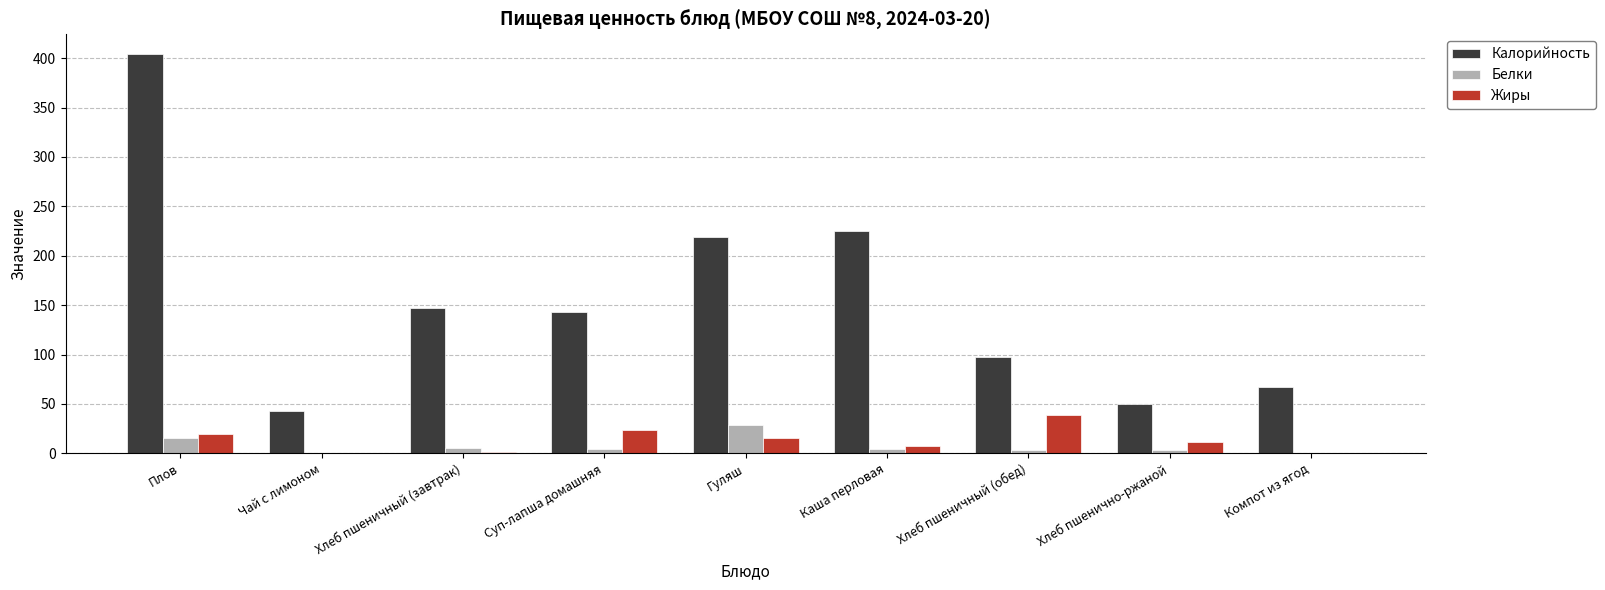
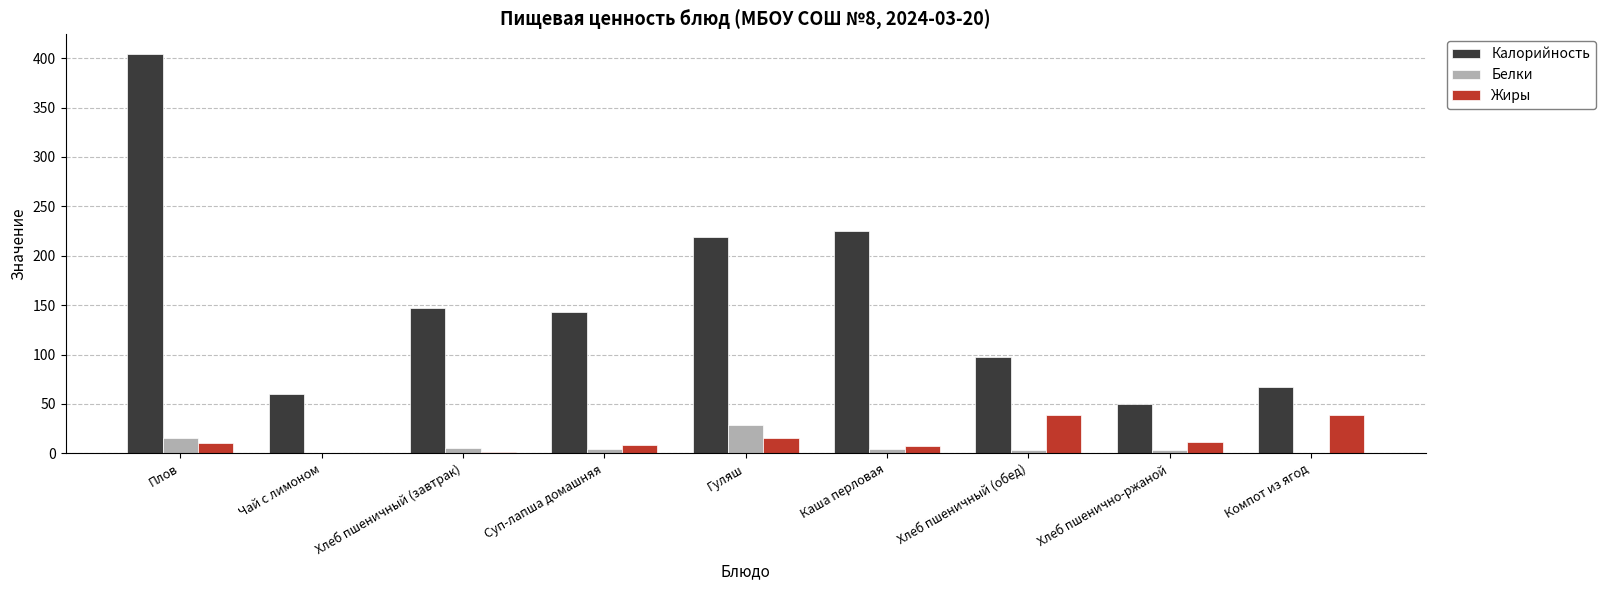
Жиры, Плов: 20 -> 10
Калорийность, Чай с лимоном: 40 -> 60
Жиры, Суп-лапша домашняя: 20 -> 10
Жиры, Компот из ягод: 0 -> 40
